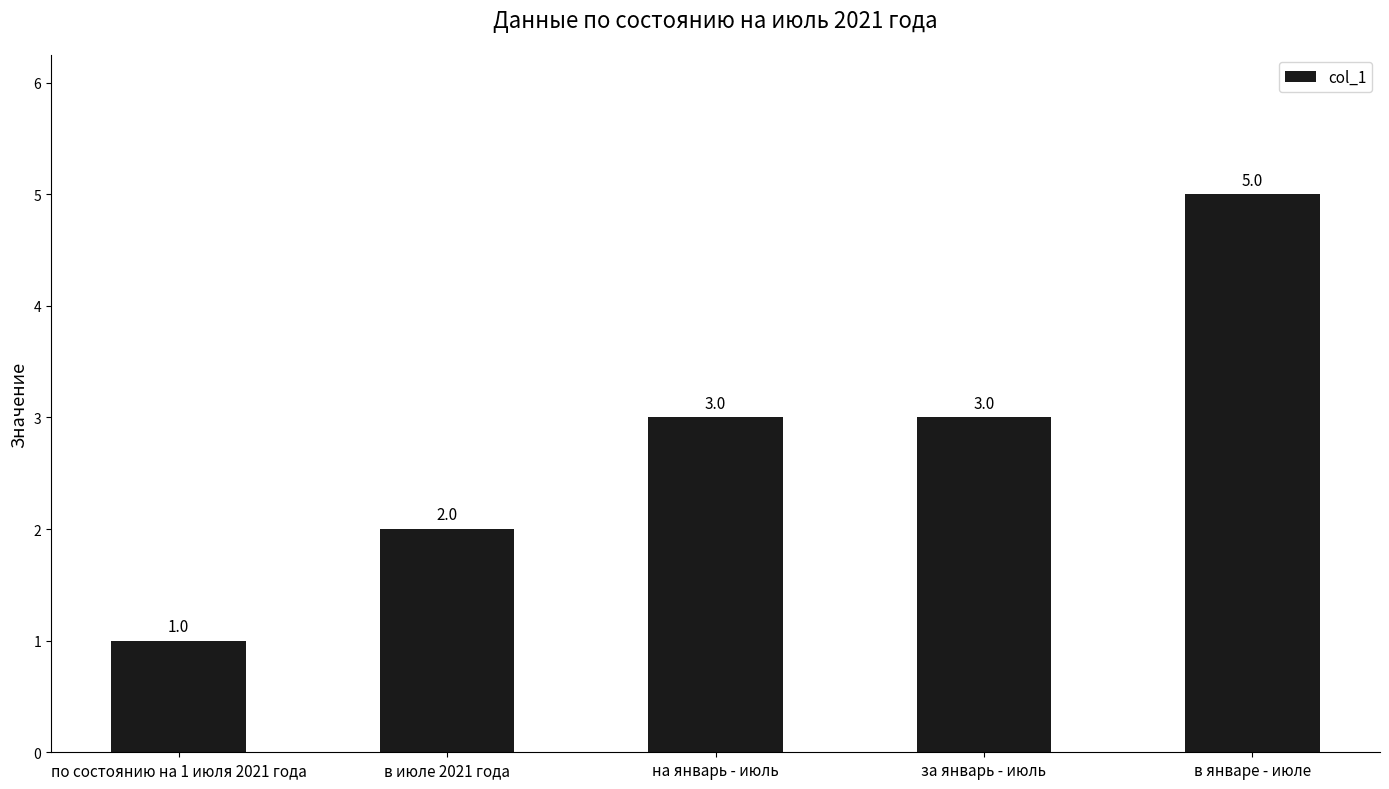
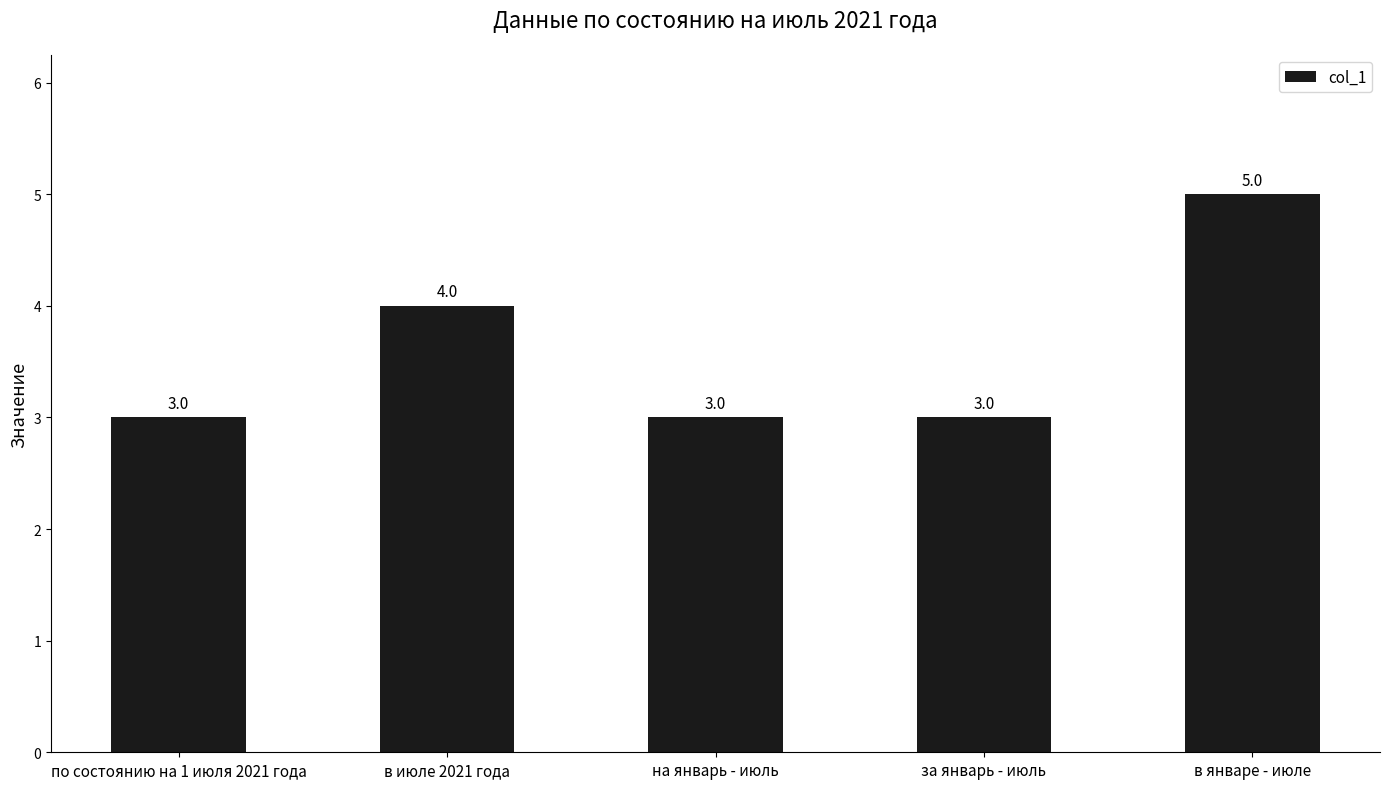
по состоянию на 1 июля 2021 года: 1.0 -> 3.0
в июлe 2021 года: 2.0 -> 4.0
